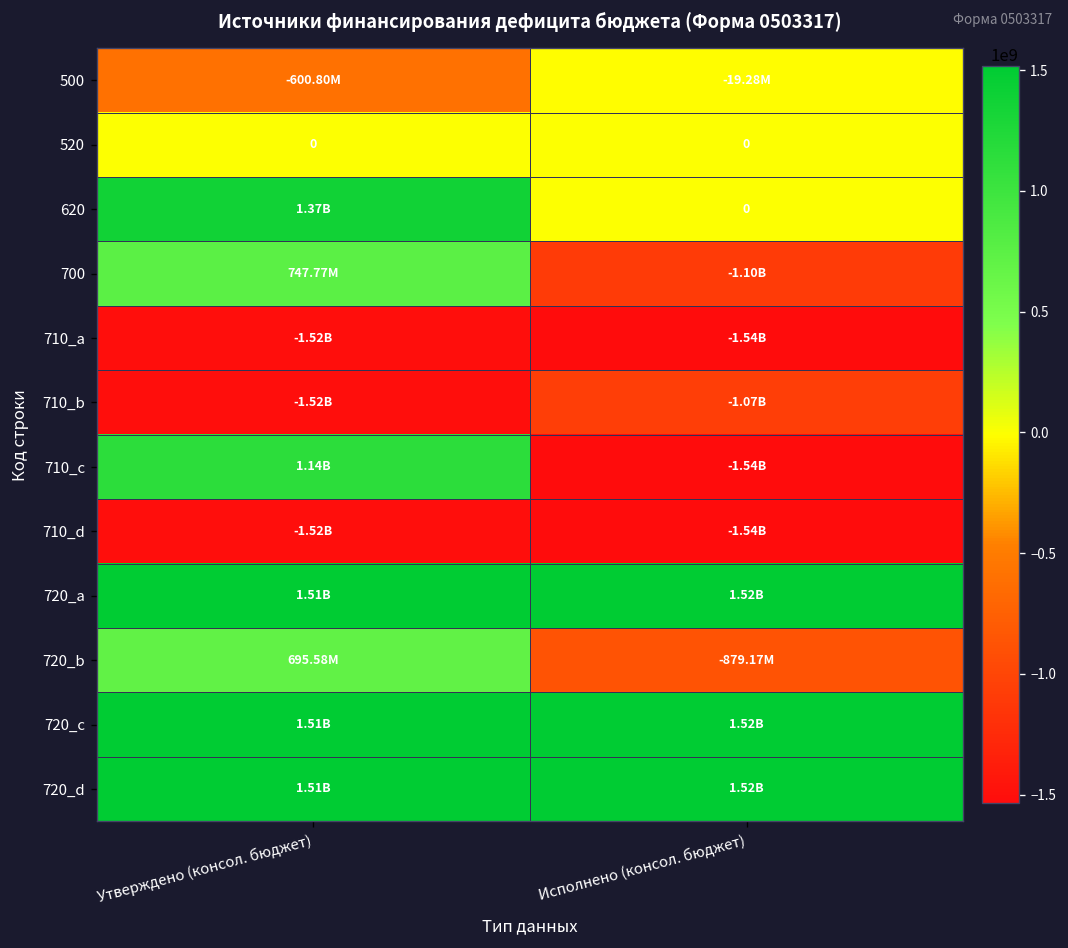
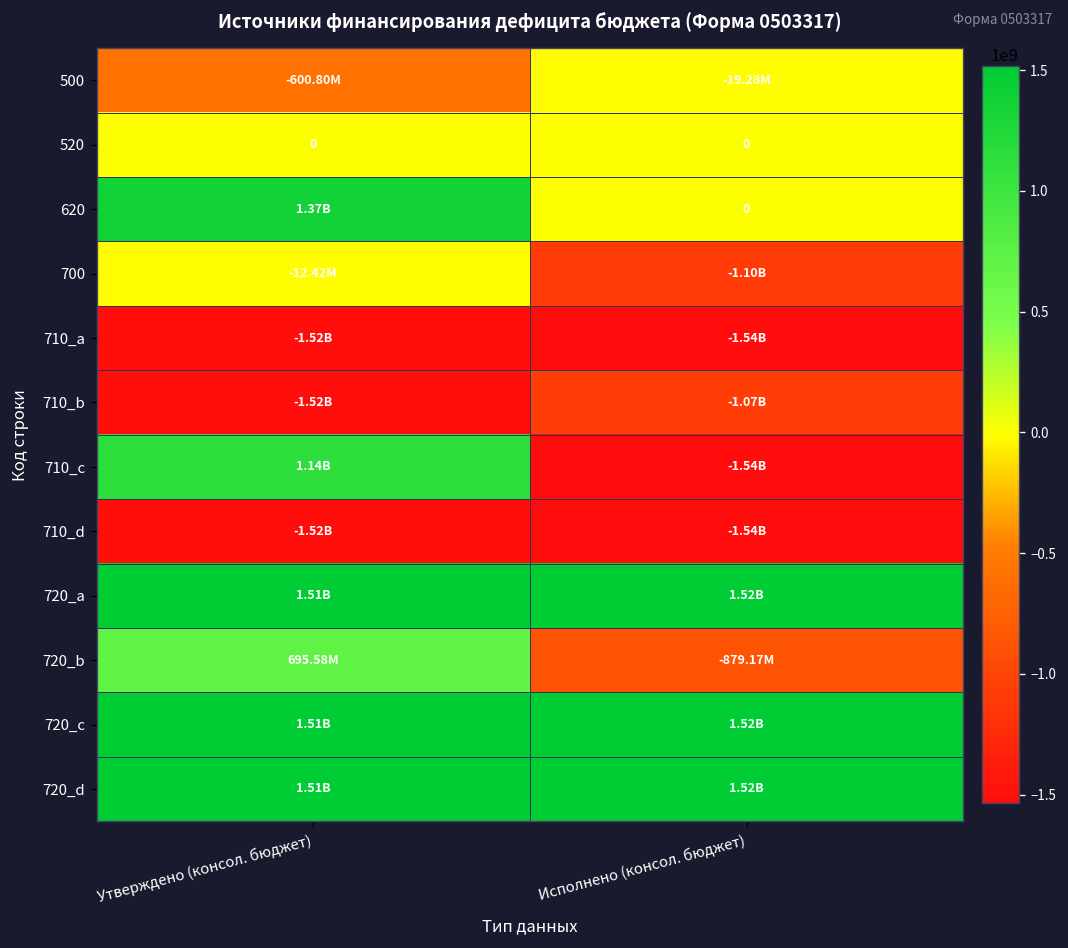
700, Утверждено (консол. бюджет): 747.77M -> -12.42M
